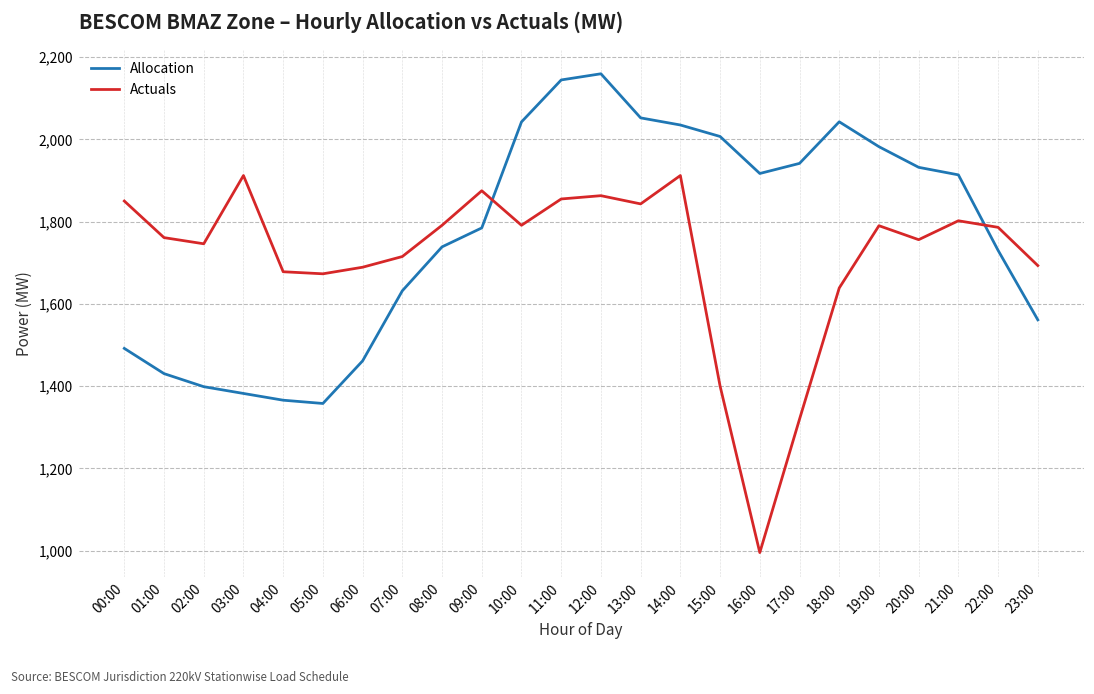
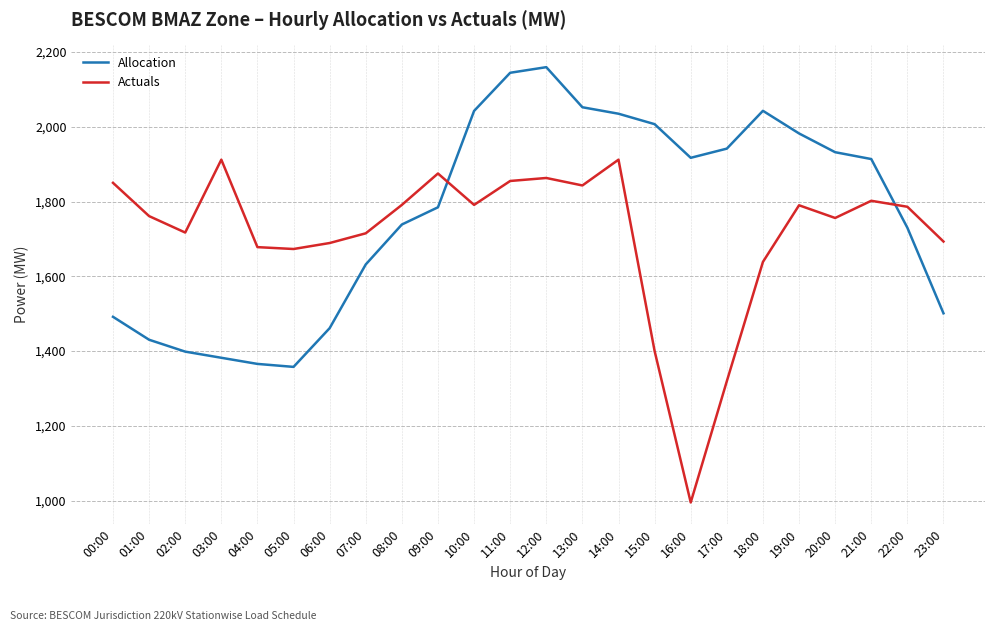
Actuals, 02:00: 1,750 -> 1,720
Allocation, 23:00: 1,560 -> 1,500
